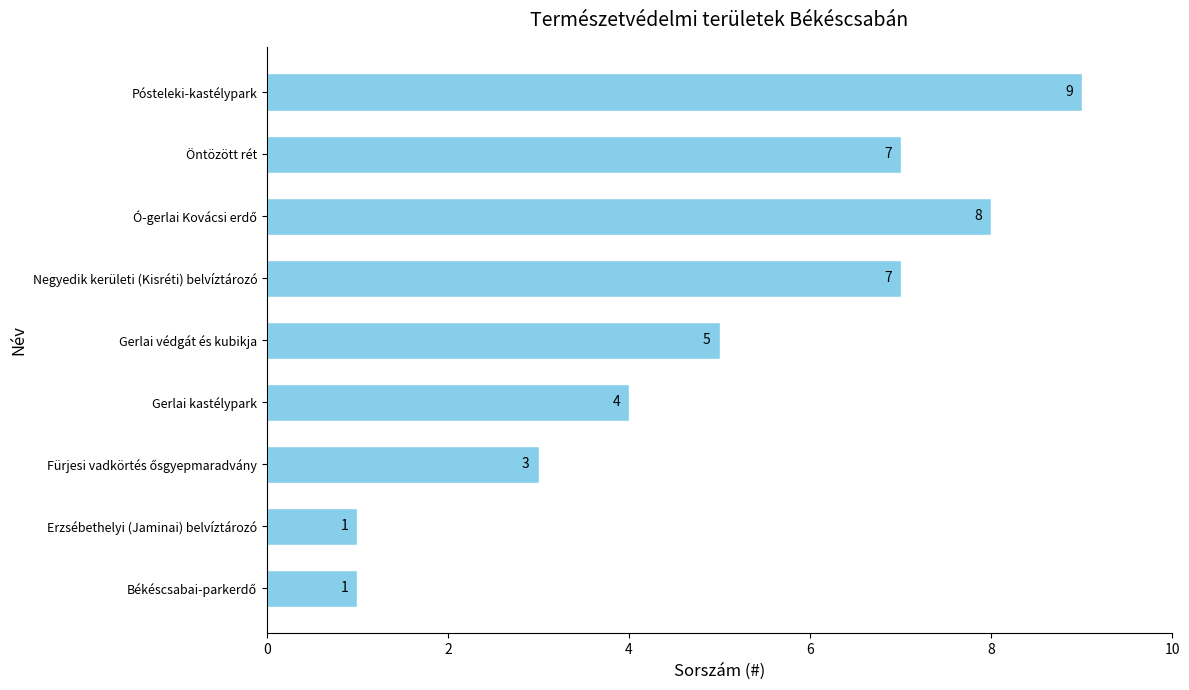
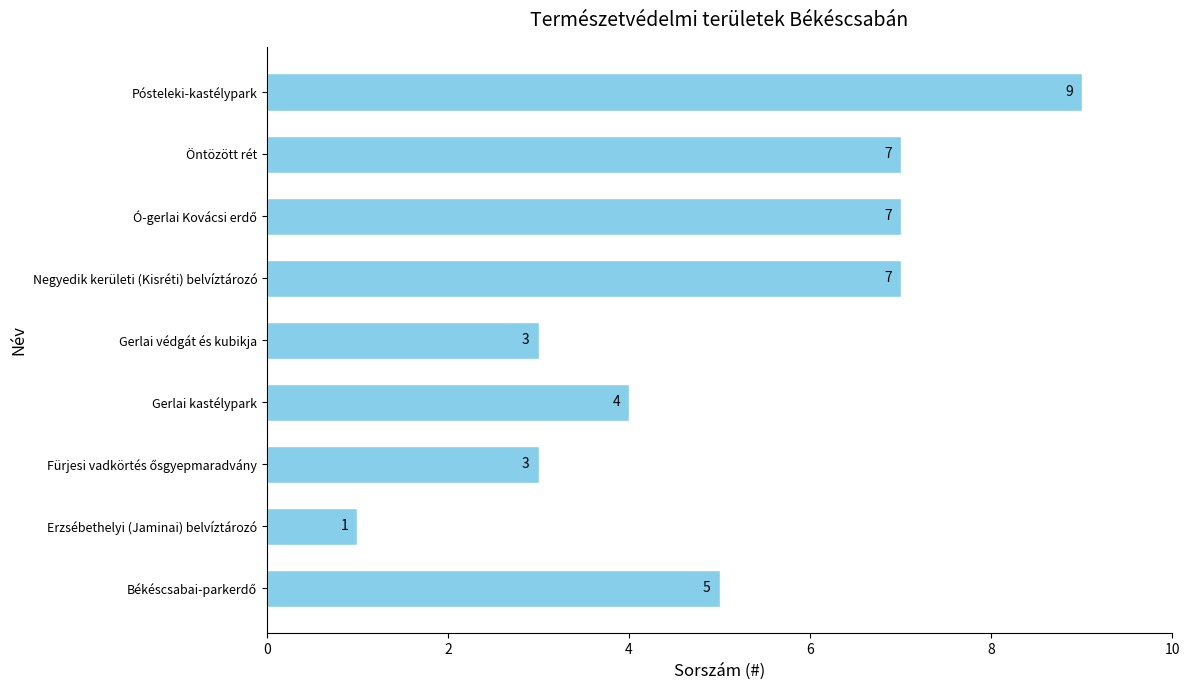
Ó-gerlai Kovácsi erdő: 8 -> 7
Gerlai védgát és kubikja: 5 -> 3
Békéscsabai-parkerdő: 1 -> 5
